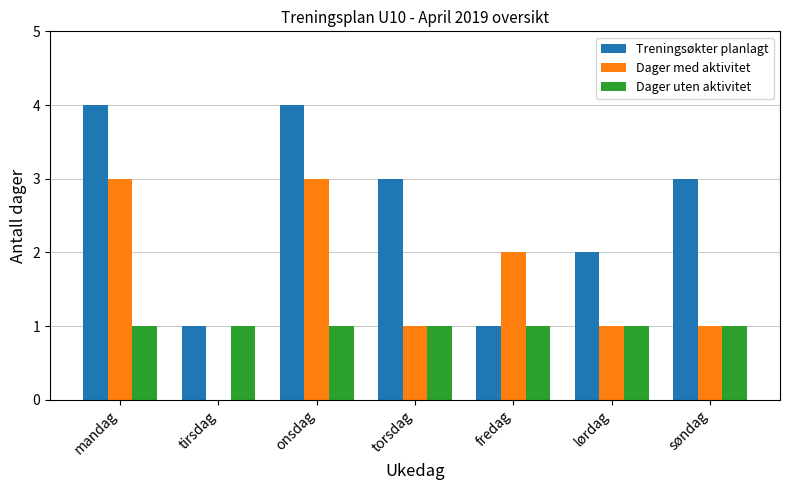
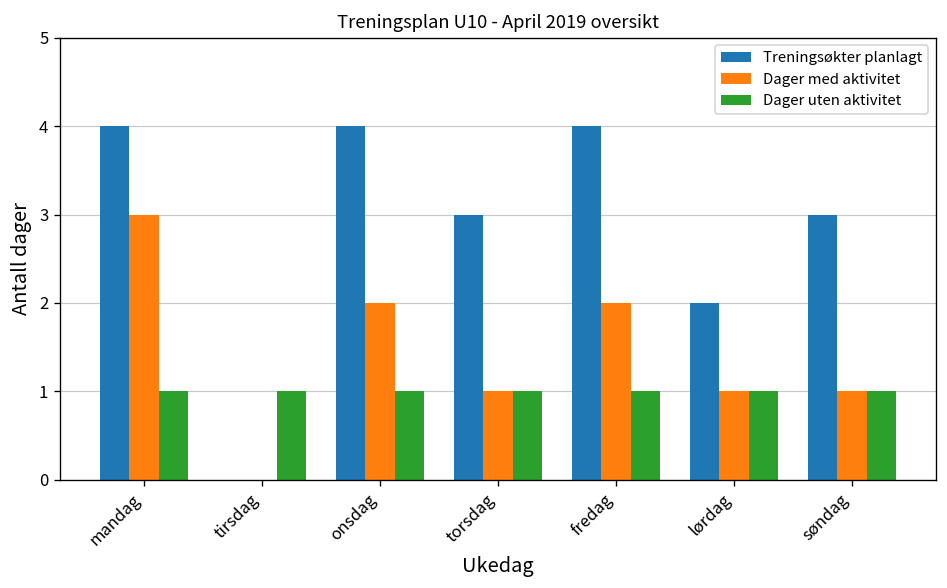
Treningsøkter planlagt, tirsdag: 1 -> 0
Dager med aktivitet, onsdag: 3 -> 2
Treningsøkter planlagt, fredag: 1 -> 4
